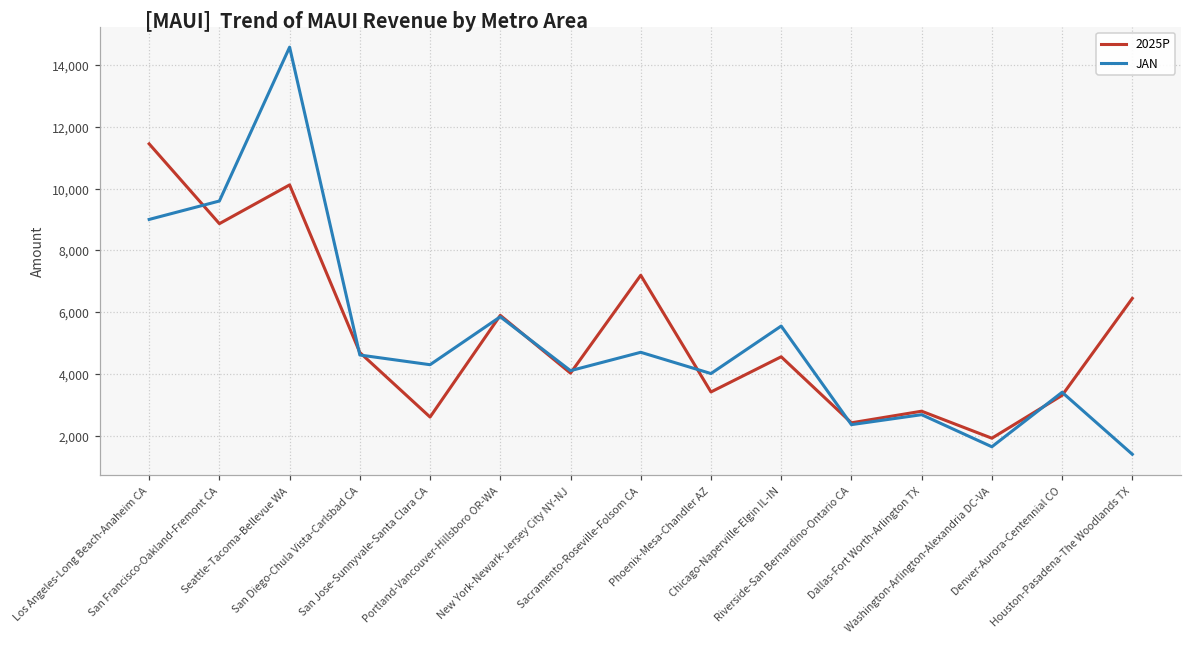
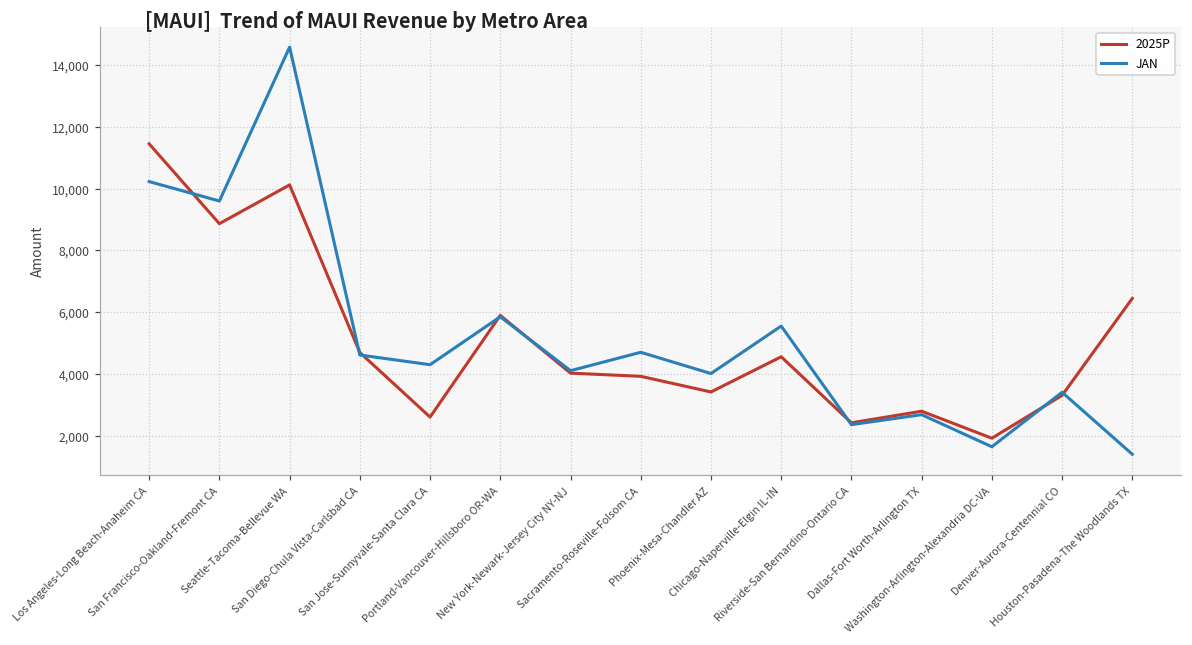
JAN, Los Angeles-Long Beach-Anaheim CA: 9,000 -> 10,200
2025P, Sacramento-Roseville-Folsom CA: 7,200 -> 3,900
